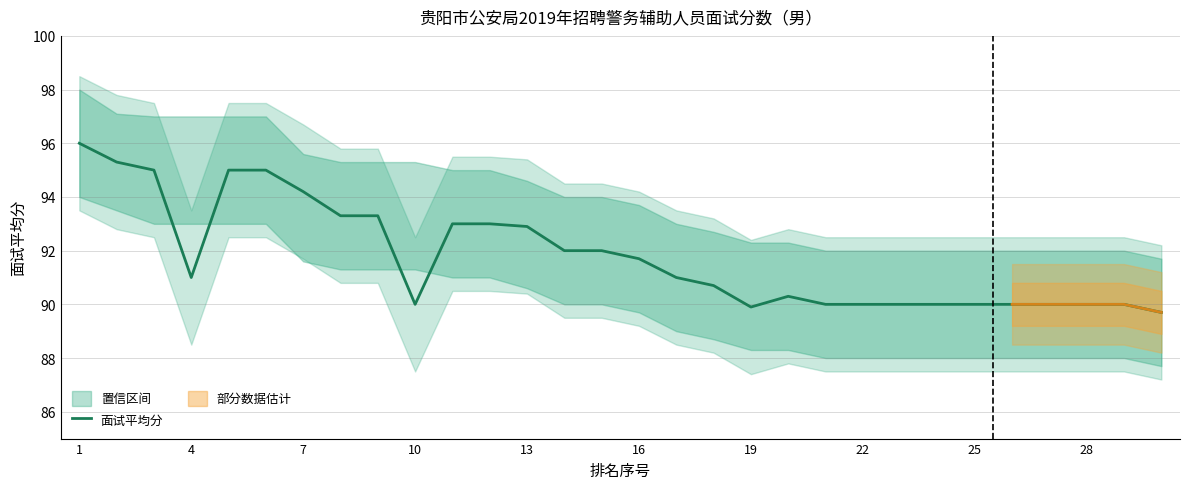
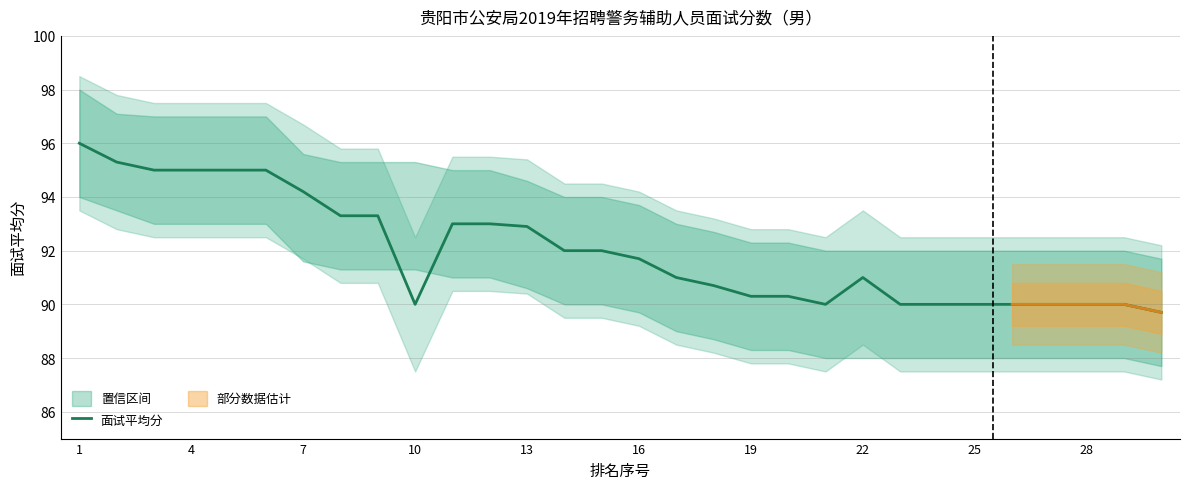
面试平均分, 4: 91 -> 95
面试平均分, 19: 89.9 -> 90.3
面试平均分, 22: 90 -> 91
